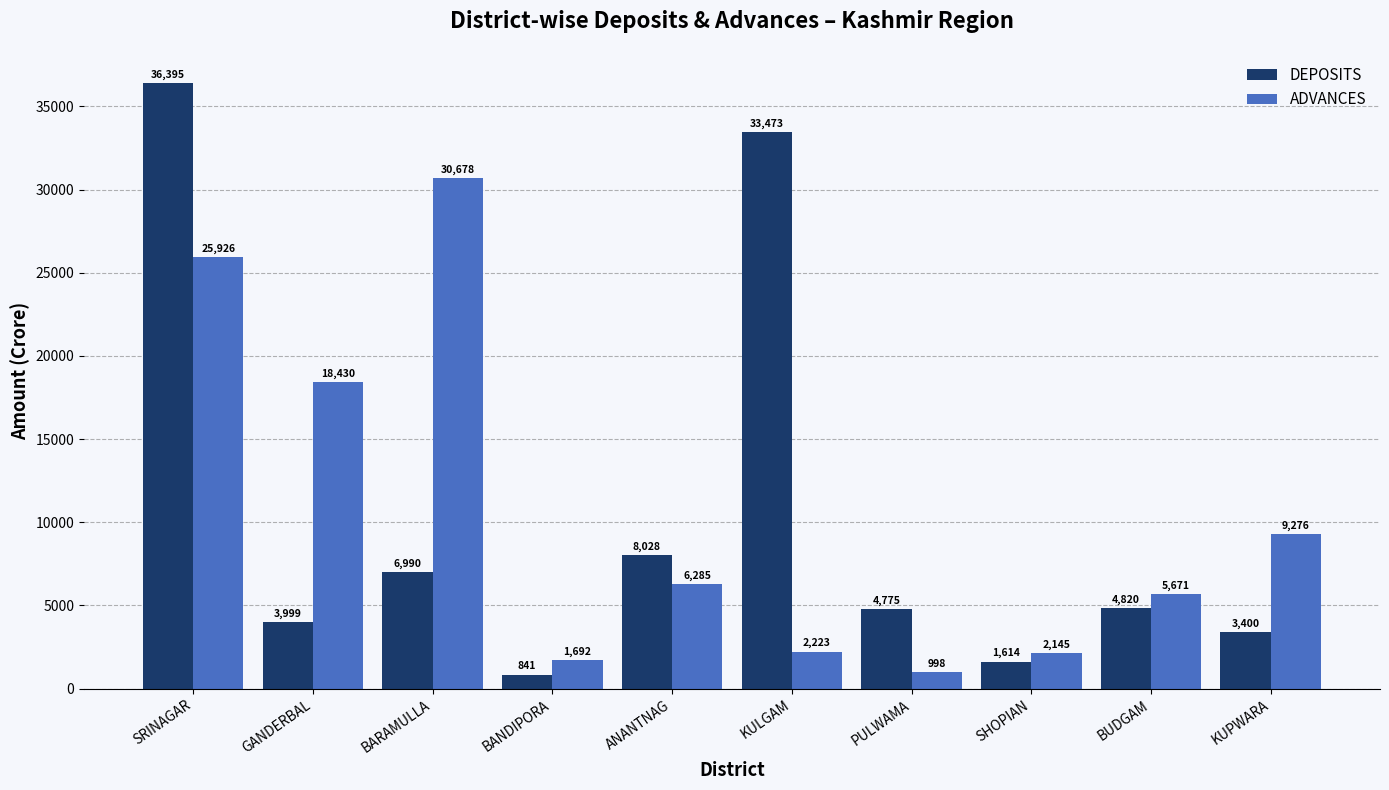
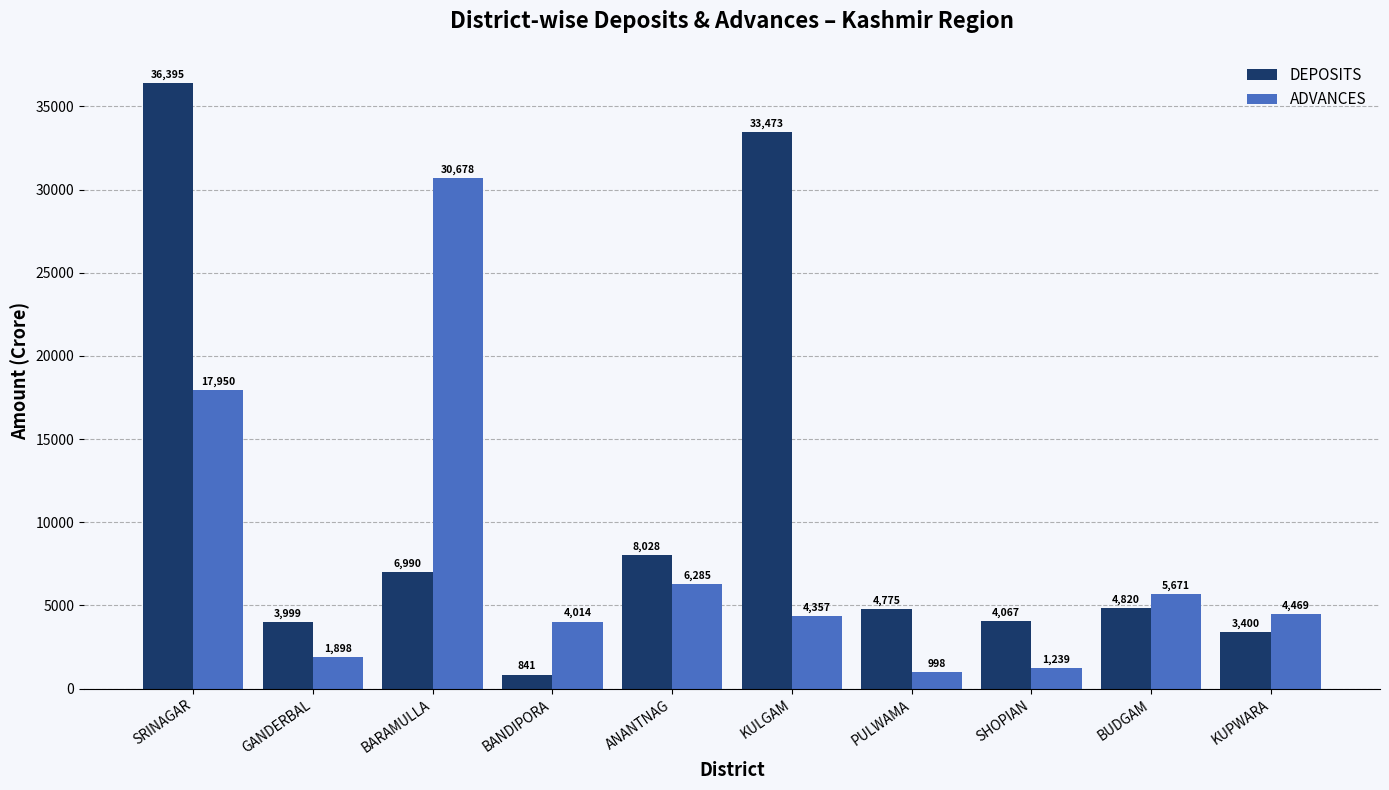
ADVANCES, SRINAGAR: 25,926 -> 17,950
ADVANCES, GANDERBAL: 18,430 -> 1,898
ADVANCES, BANDIPORA: 1,692 -> 4,014
ADVANCES, KULGAM: 2,223 -> 4,357
DEPOSITS, SHOPIAN: 1,614 -> 4,067
ADVANCES, SHOPIAN: 2,145 -> 1,239
ADVANCES, KUPWARA: 9,276 -> 4,469
